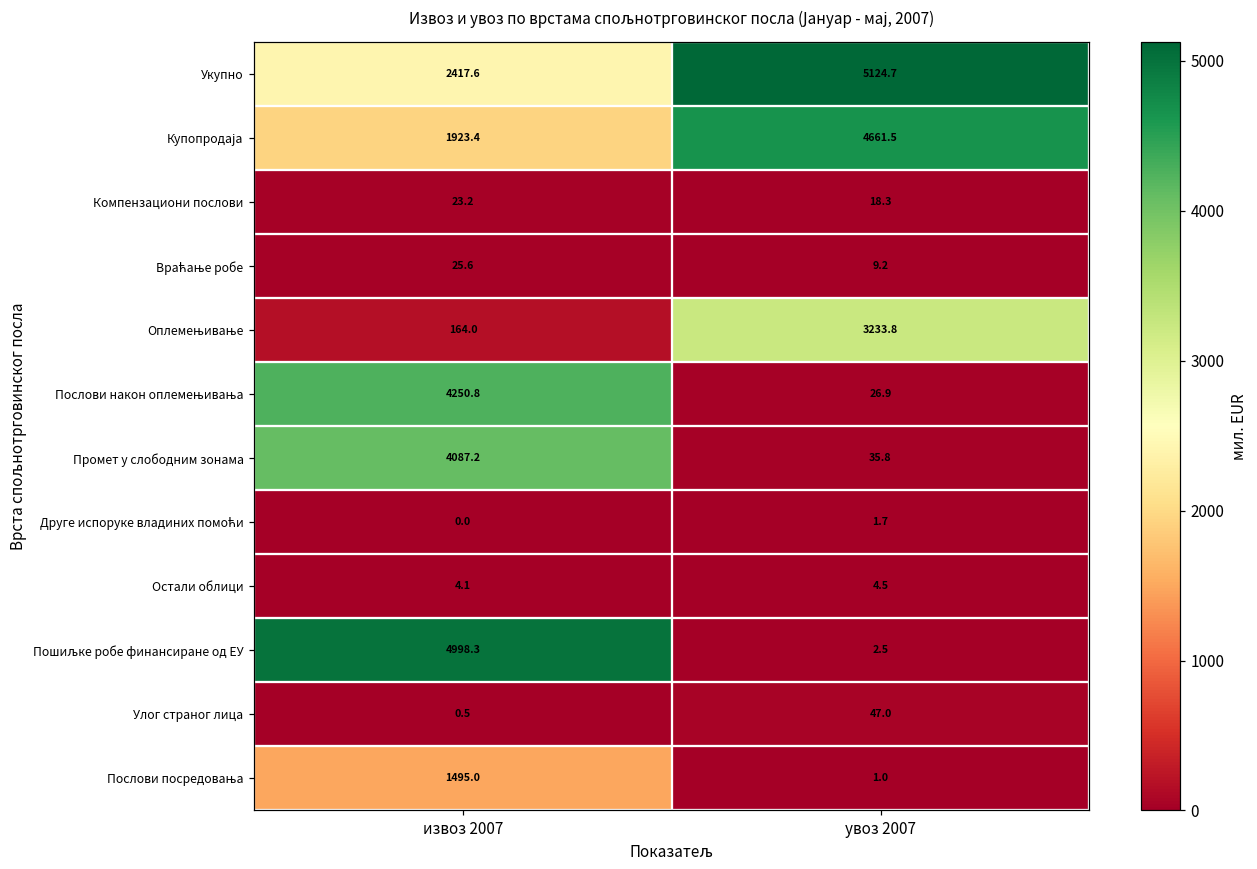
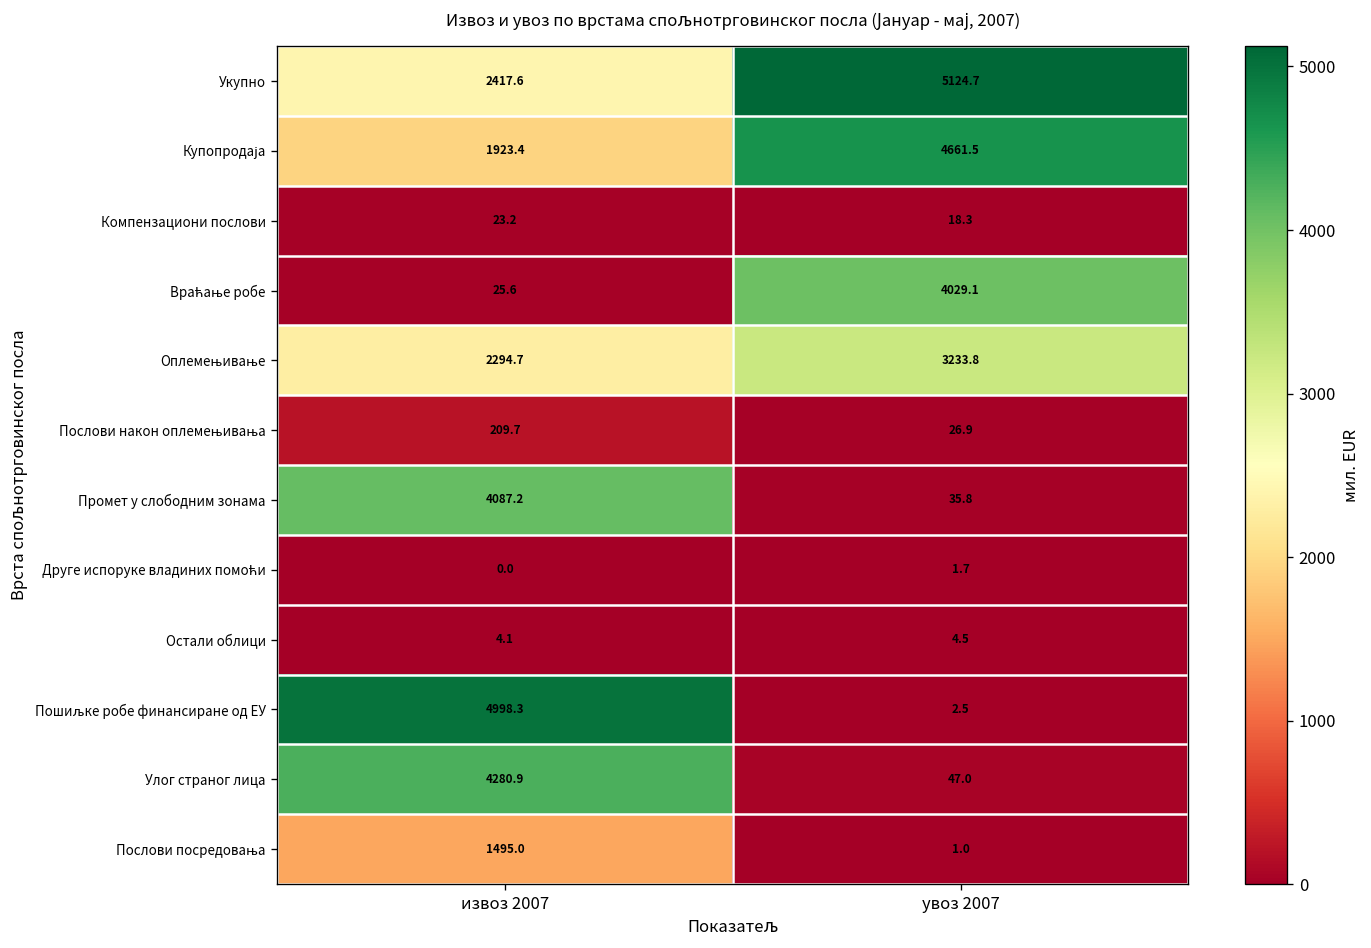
Враћање робе, увоз 2007: 9.2 -> 4029.1
Оплемењивање, извоз 2007: 164.0 -> 2294.7
Послови након оплемењивања, извоз 2007: 4250.8 -> 209.7
Улог страног лица, извоз 2007: 0.5 -> 4280.9
